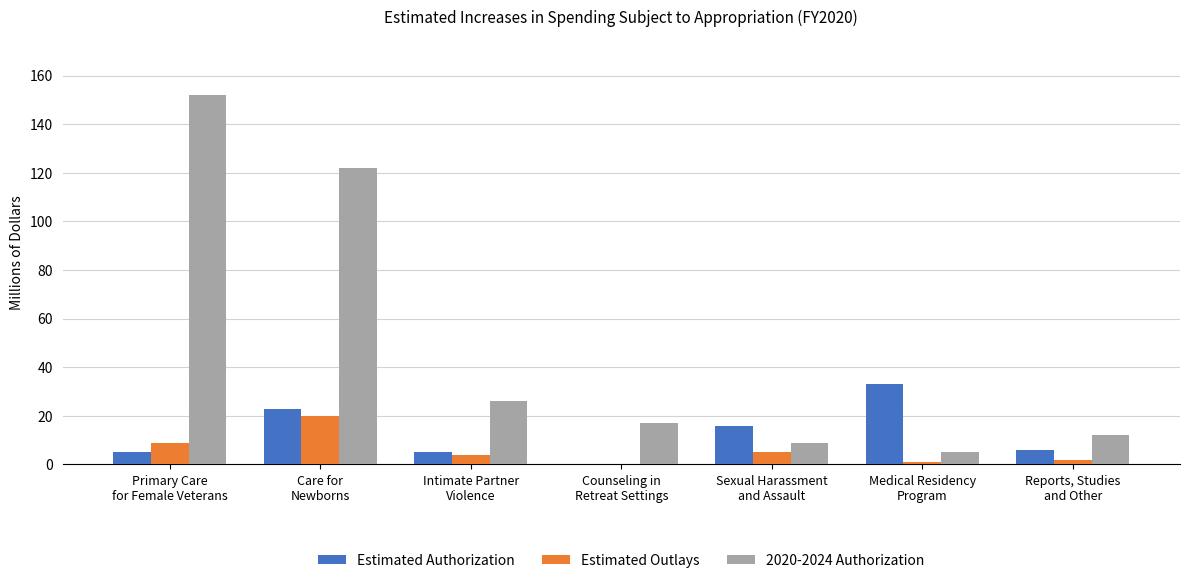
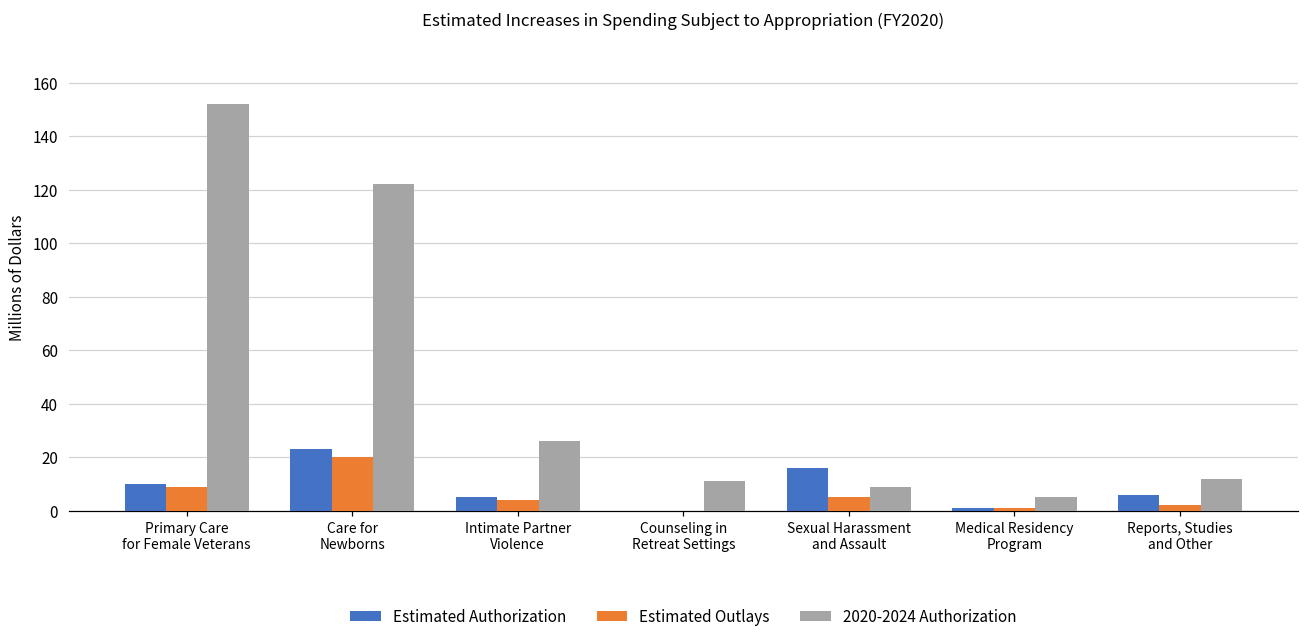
Estimated Authorization, Primary Care for Female Veterans: 5 -> 10
2020-2024 Authorization, Counseling in Retreat Settings: 17 -> 11
Estimated Authorization, Medical Residency Program: 33 -> 1
